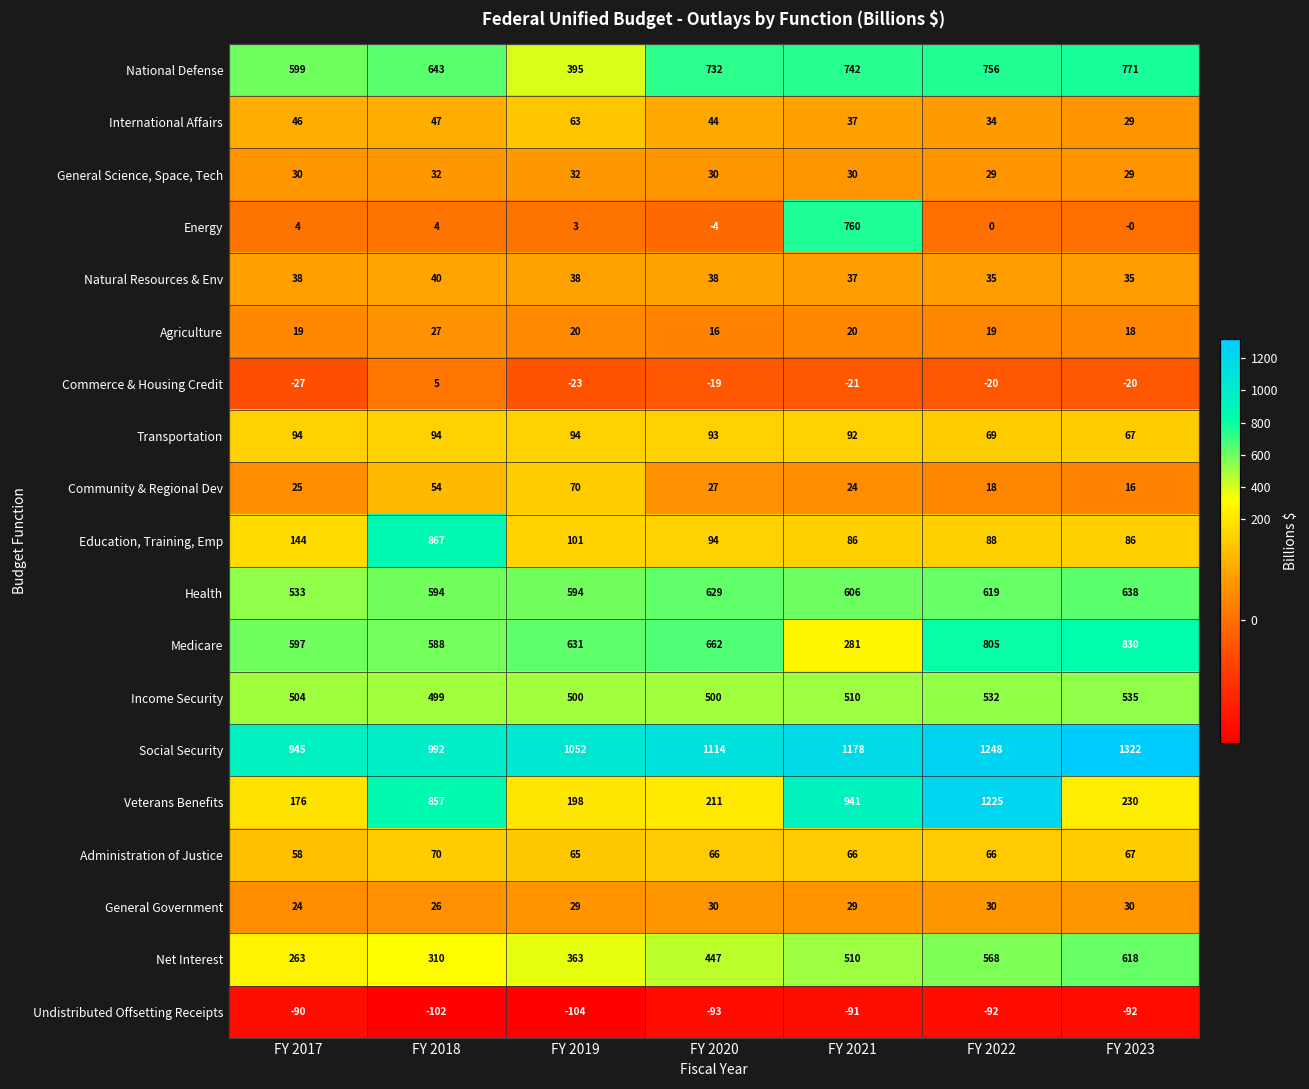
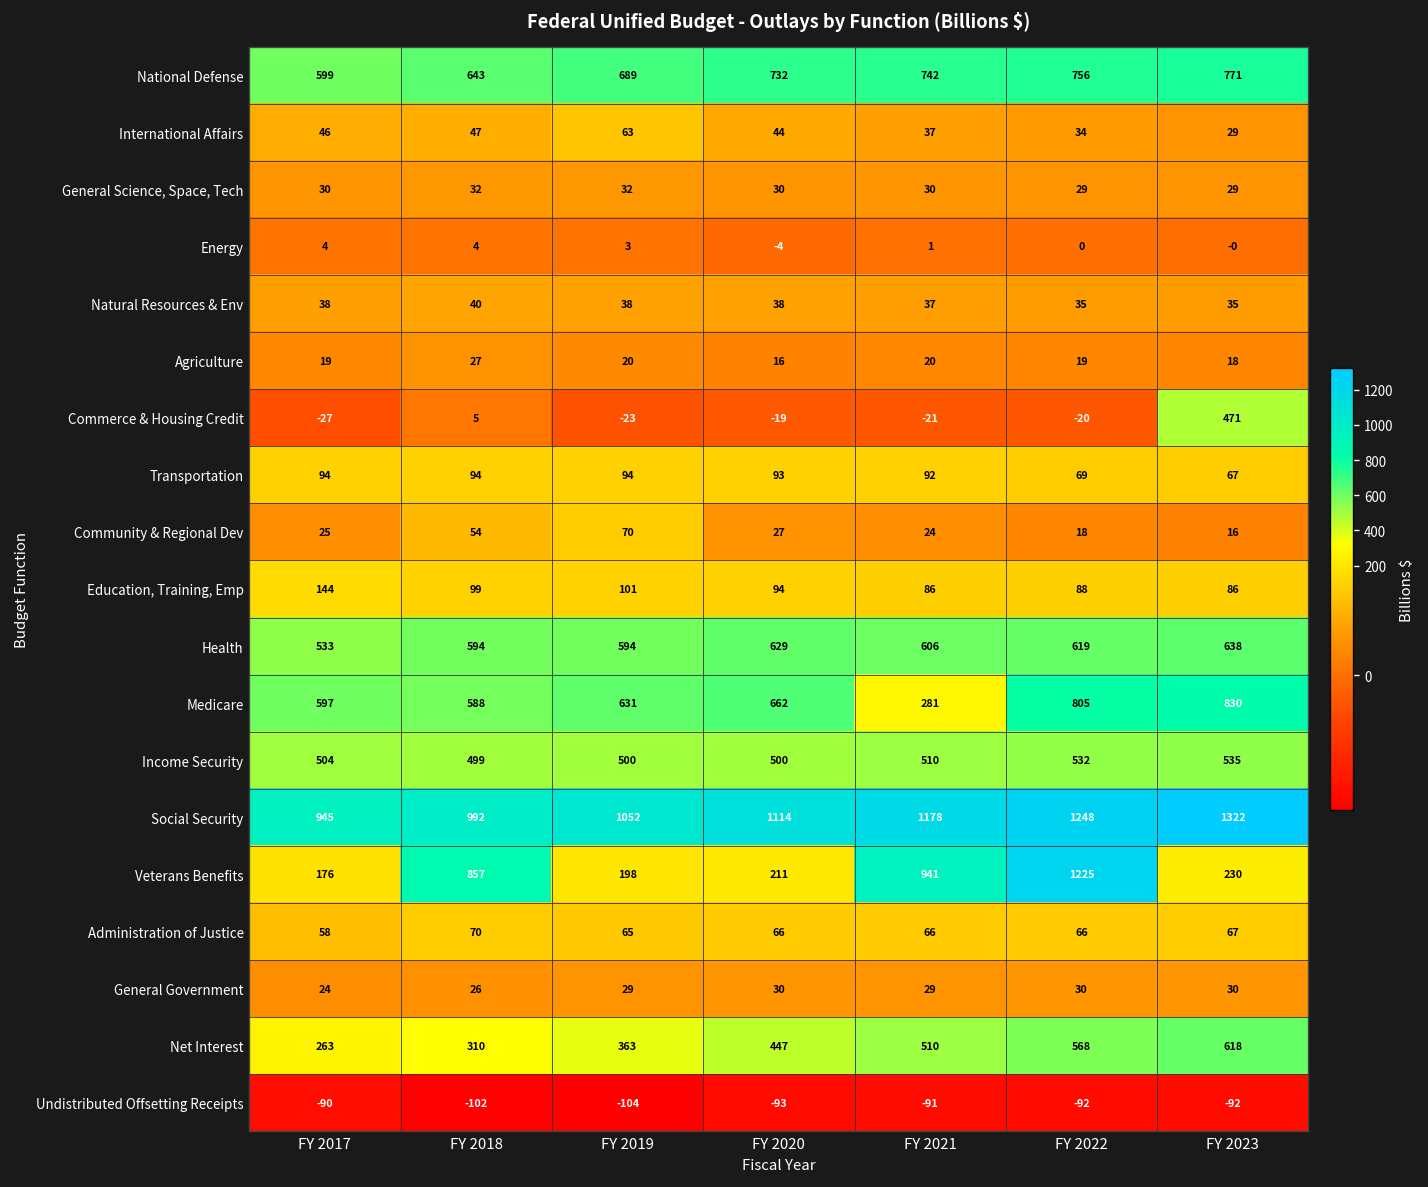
National Defense, FY 2019: 395 -> 689
Energy, FY 2021: 760 -> 1
Commerce & Housing Credit, FY 2023: -20 -> 471
Education, Training, Emp, FY 2018: 867 -> 99
